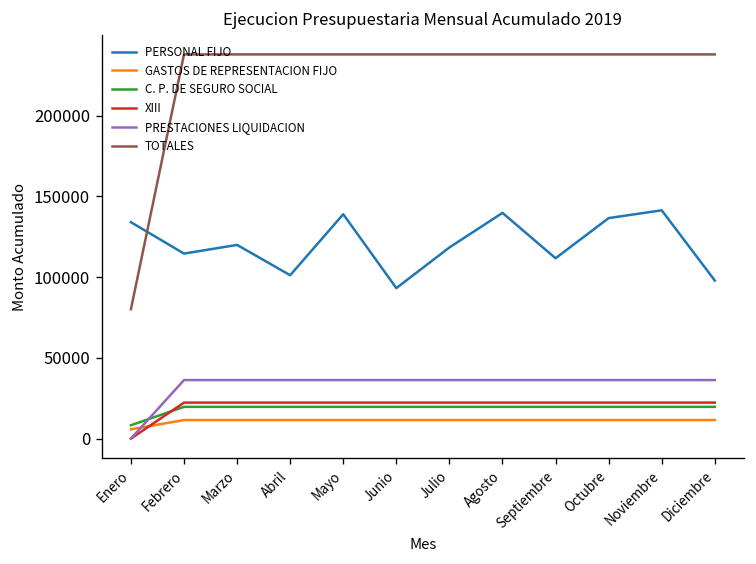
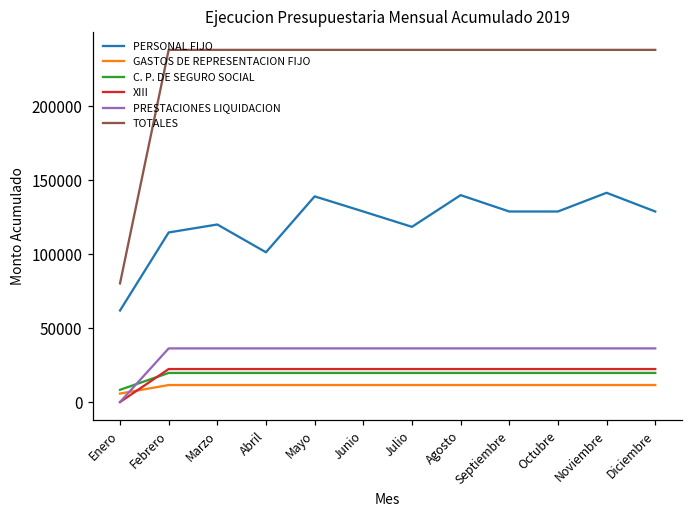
PERSONAL FIJO, Enero: 134000 -> 62000
PERSONAL FIJO, Junio: 93000 -> 129000
PERSONAL FIJO, Septiembre: 112000 -> 129000
PERSONAL FIJO, Octubre: 137000 -> 129000
PERSONAL FIJO, Diciembre: 98000 -> 129000
